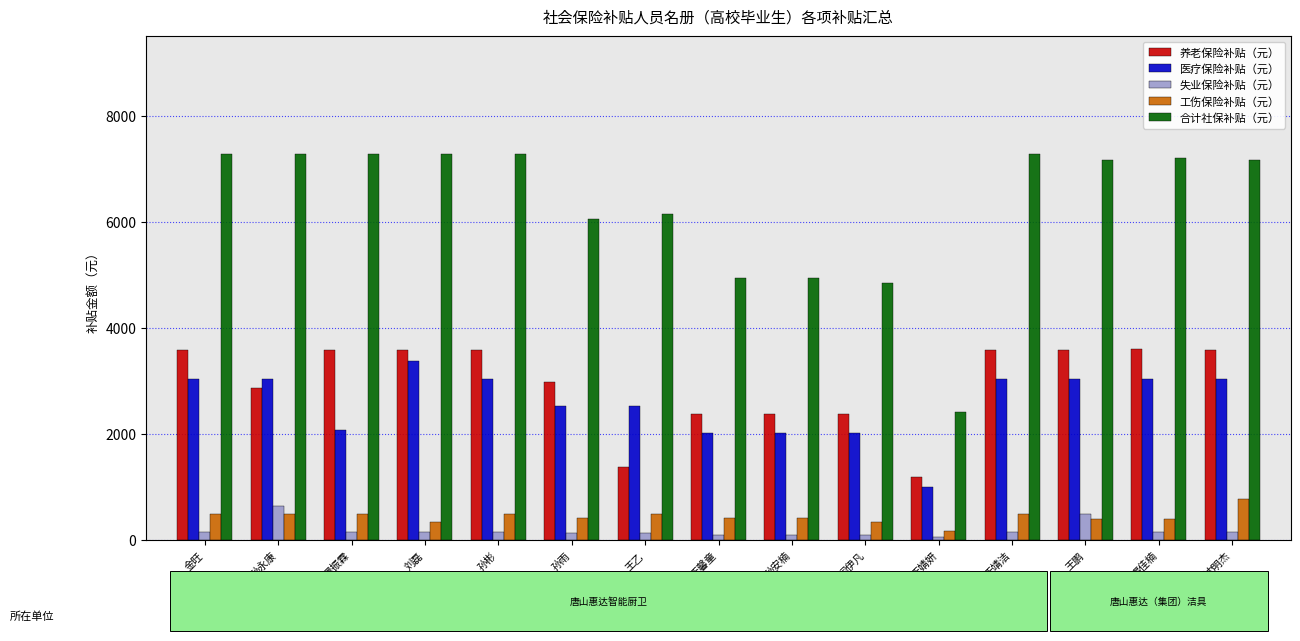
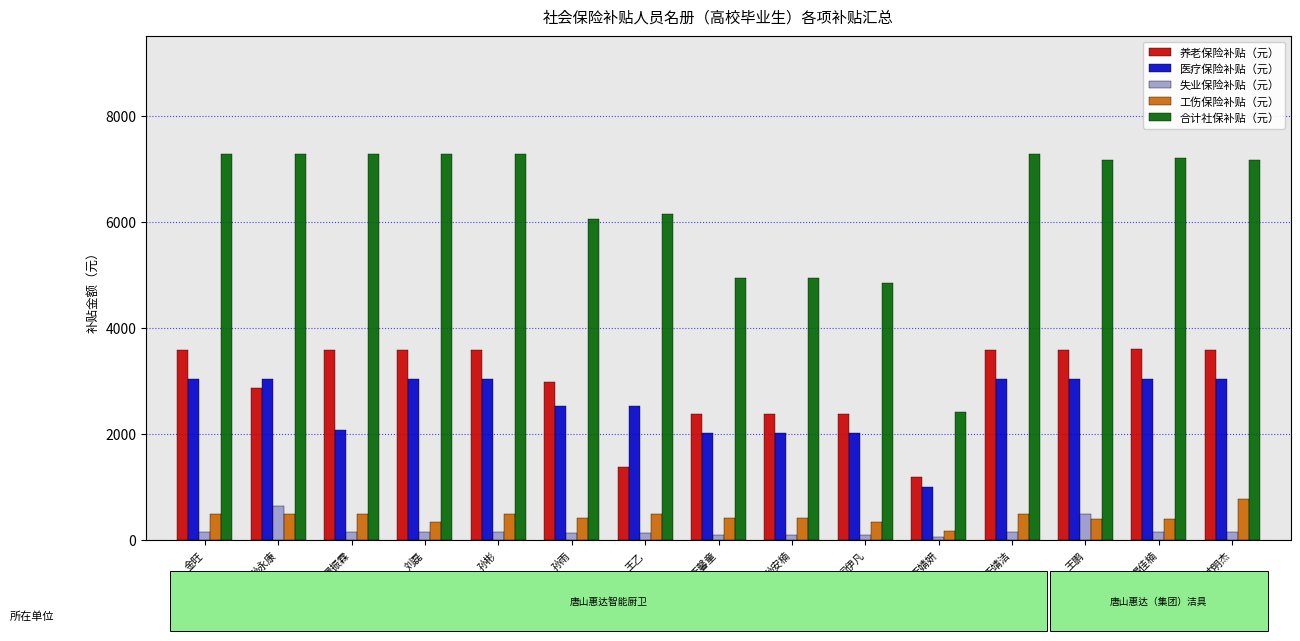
医疗保险补贴（元）, 刘磊: 3400 -> 3000
